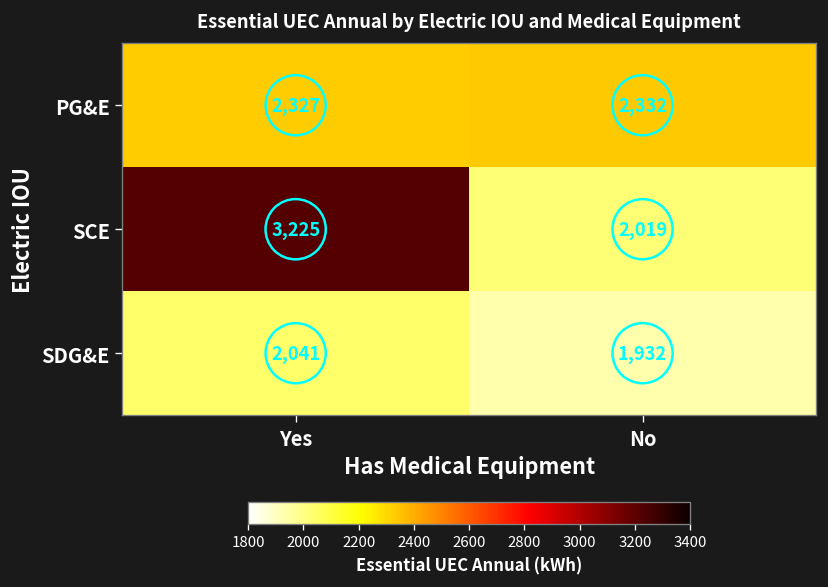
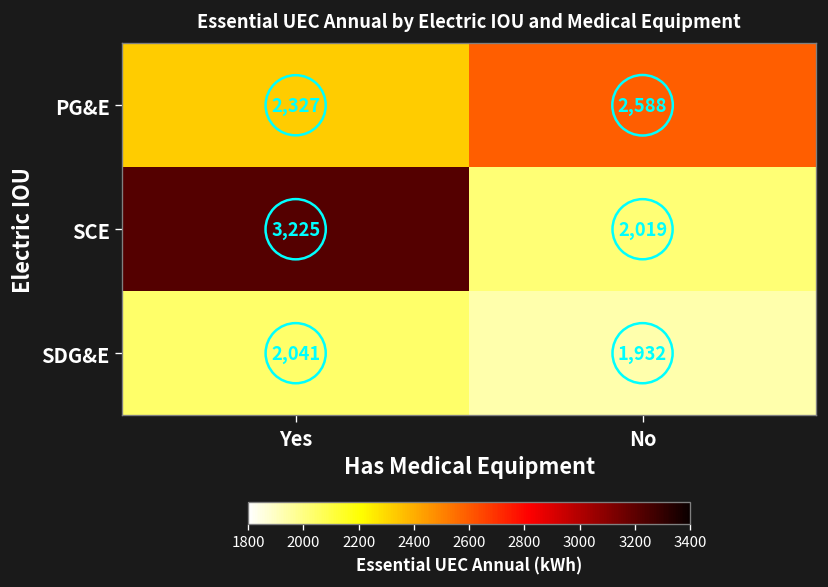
PG&E, No: 2,332 -> 2,588
